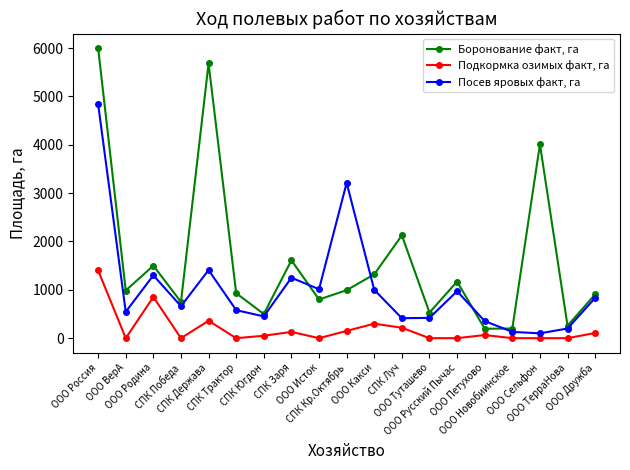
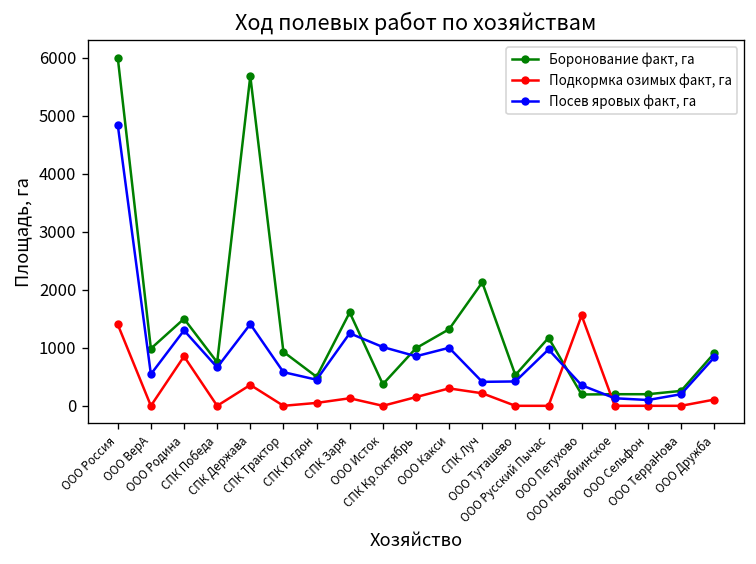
Боронование факт, га, ООО Исток: 800 -> 400
Посев яровых факт, га, СПК Кр.Октябрь: 3200 -> 900
Подкормка озимых факт, га, ООО Петухово: 100 -> 1600
Боронование факт, га, ООО Сельфон: 4000 -> 200
